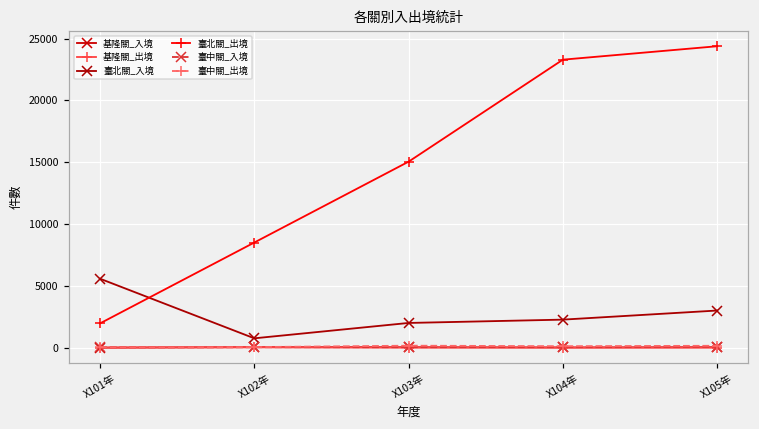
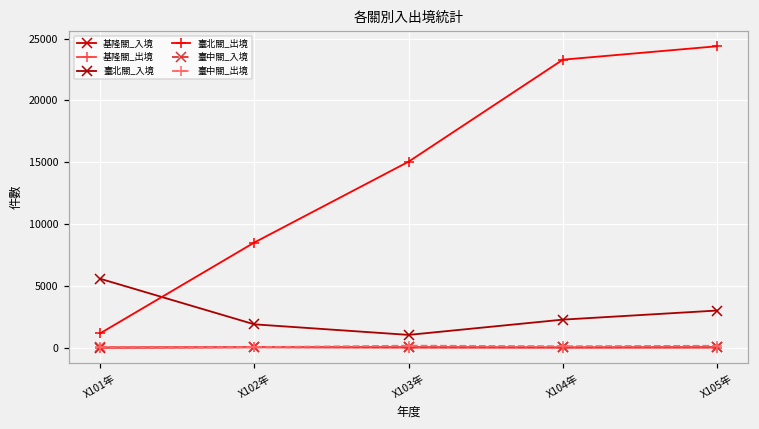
臺北關_出境, X101年: 2000 -> 1200
臺北關_入境, X102年: 800 -> 1900
臺北關_入境, X103年: 2000 -> 1000
